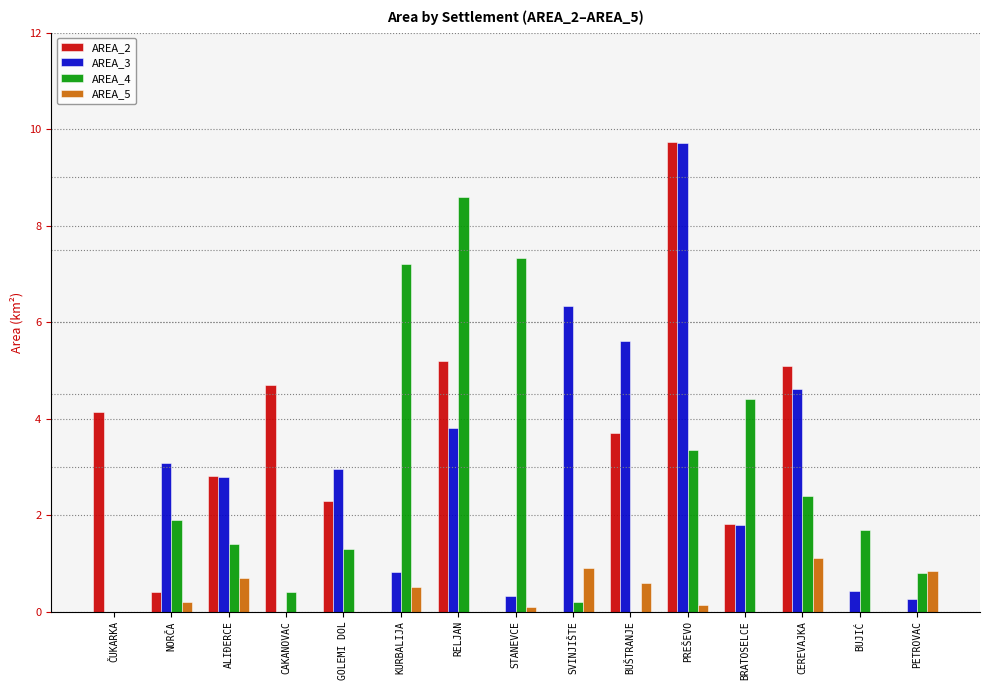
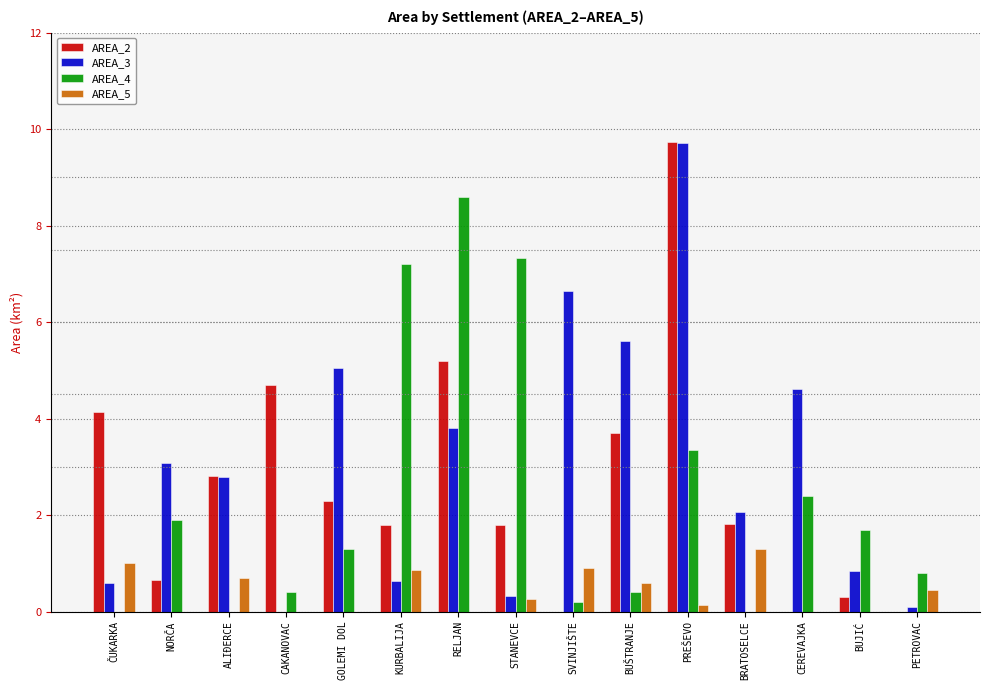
AREA_3, ČUKARKA: 0.0 -> 0.6
AREA_5, ČUKARKA: 0 -> 1
AREA_2, NORČA: 0.4 -> 0.7
AREA_5, NORČA: 0.2 -> 0.0
AREA_4, ALIĐERCE: 1.4 -> 0.0
AREA_3, GOLEMI DOL: 3.0 -> 5.1
AREA_2, KURBALIJA: 0.0 -> 1.8
AREA_3, KURBALIJA: 0.8 -> 0.6
AREA_5, KURBALIJA: 0.5 -> 0.9
AREA_2, STANEVCE: 0.0 -> 1.8
AREA_5, STANEVCE: 0.1 -> 0.3
AREA_3, SVINJIŠTE: 6.3 -> 6.6
AREA_4, BUŠTRANJE: 0.0 -> 0.4
AREA_3, BRATOSELCE: 1.8 -> 2.1
AREA_4, BRATOSELCE: 4.4 -> 0.0
AREA_5, BRATOSELCE: 0.0 -> 1.3
AREA_2, CEREVAJKA: 5.1 -> 0.0
AREA_5, CEREVAJKA: 1.1 -> 0.0
AREA_2, BUJIĆ: 0.0 -> 0.3
AREA_3, BUJIĆ: 0.4 -> 0.8
AREA_3, PETROVAC: 0.3 -> 0.1
AREA_5, PETROVAC: 0.9 -> 0.5
